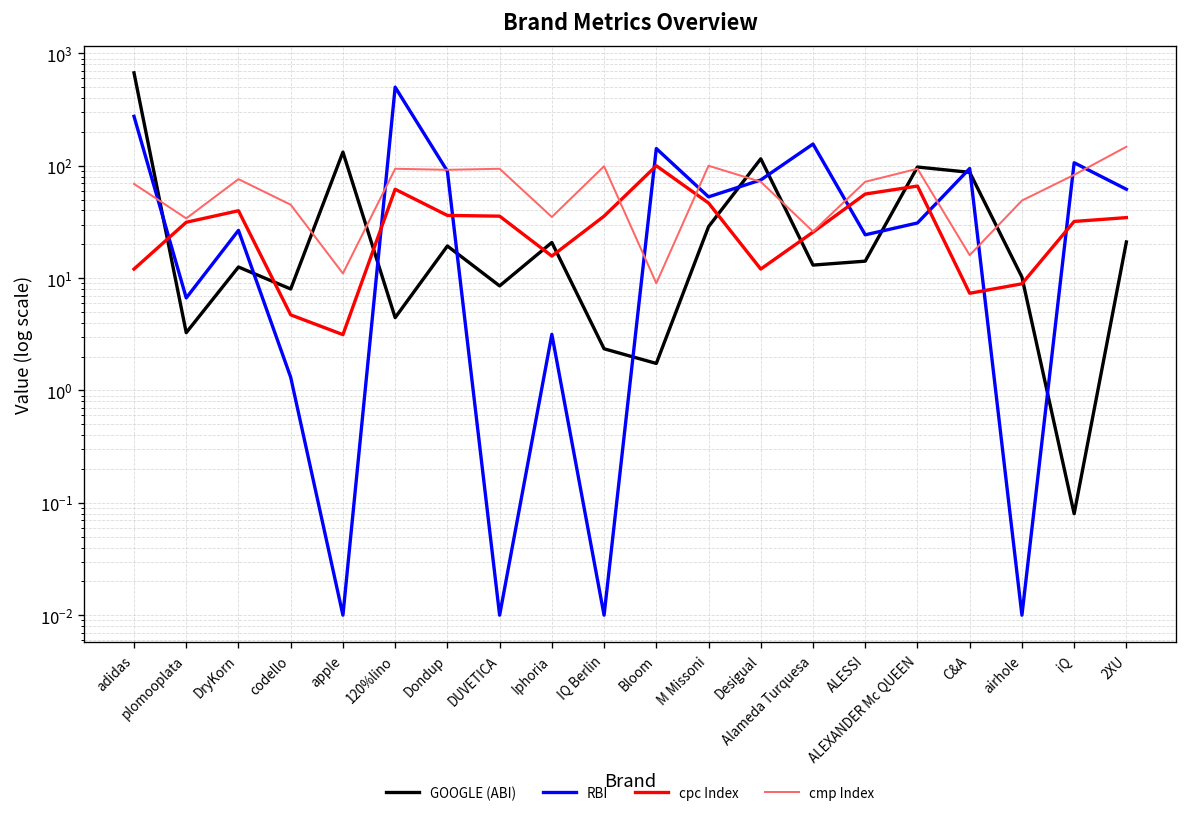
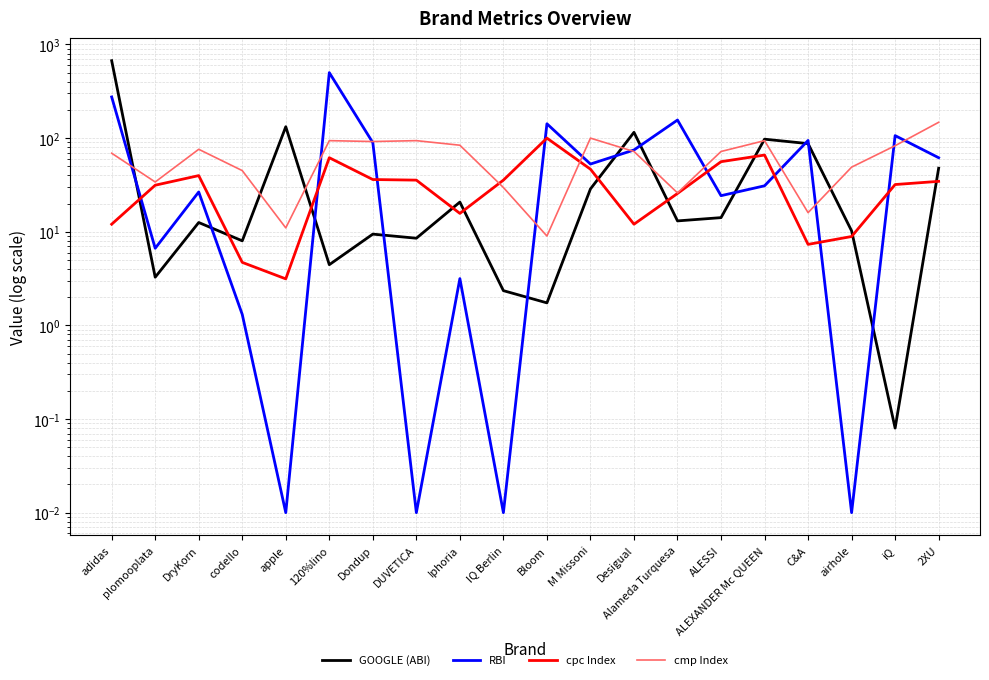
GOOGLE (ABI), Dondup: 19 -> 9
cmp Index, Iphoria: 35 -> 80
cmp Index, IQ Berlin: 100 -> 30
GOOGLE (ABI), 2XU: 21 -> 50
